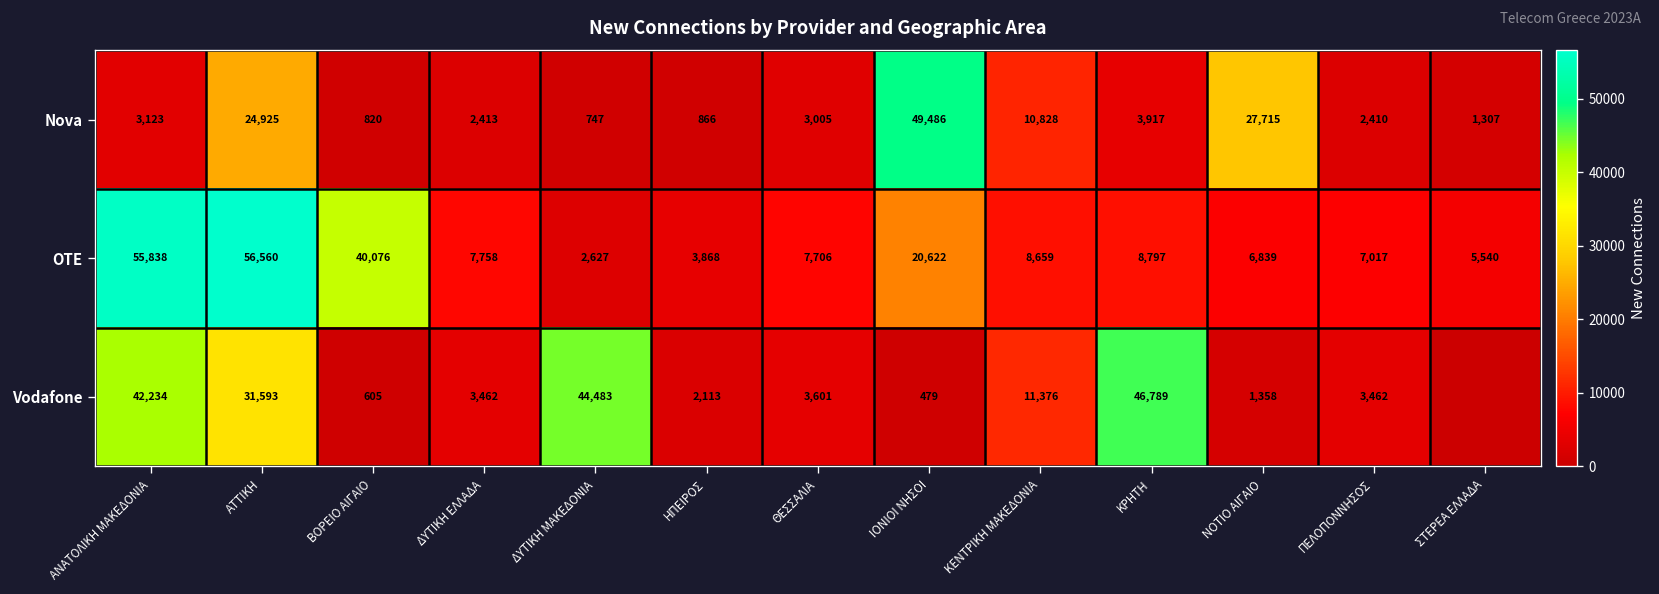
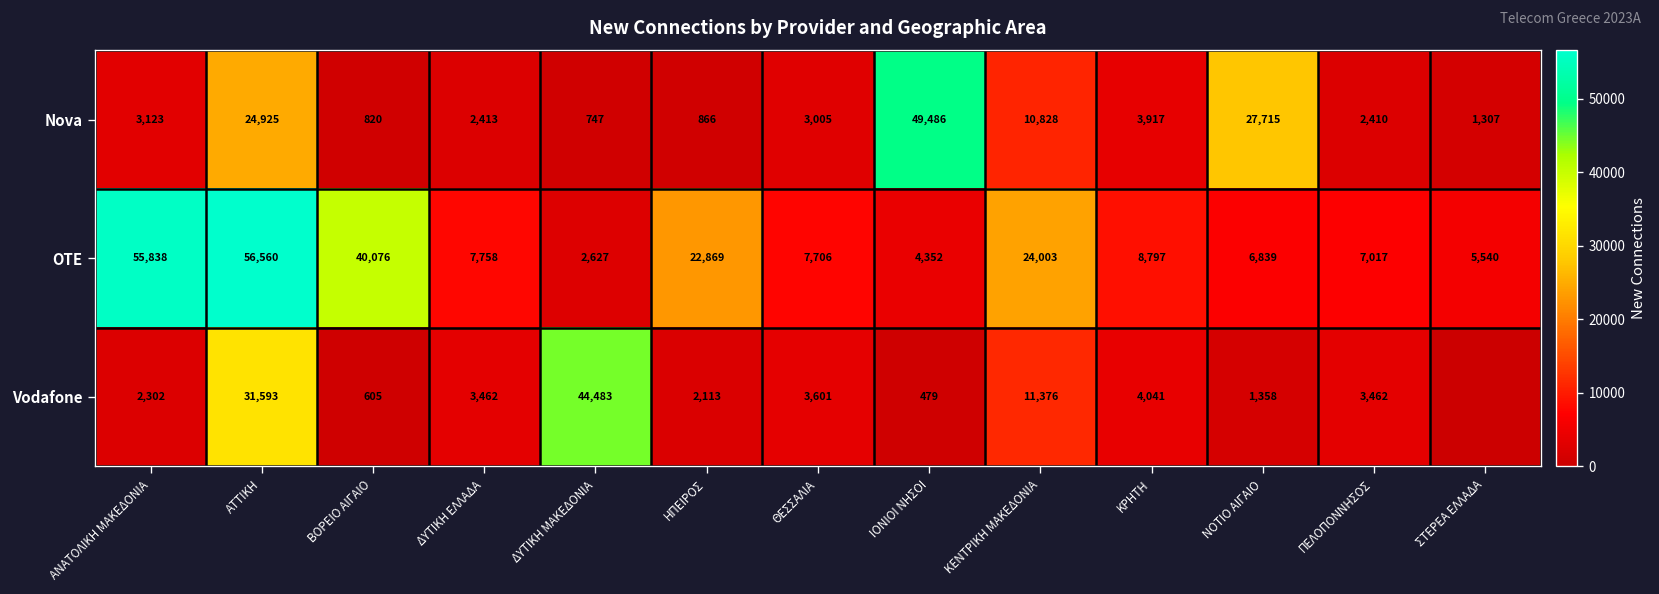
OTE, ΗΠΕΙΡΟΣ: 3,868 -> 22,869
OTE, ΙΟΝΙΟΙ ΝΗΣΟΙ: 20,622 -> 4,352
OTE, ΚΕΝΤΡΙΚΗ ΜΑΚΕΔΟΝΙΑ: 8,659 -> 24,003
Vodafone, ΑΝΑΤΟΛΙΚΗ ΜΑΚΕΔΟΝΙΑ: 42,234 -> 2,302
Vodafone, ΚΡΗΤΗ: 46,789 -> 4,041
